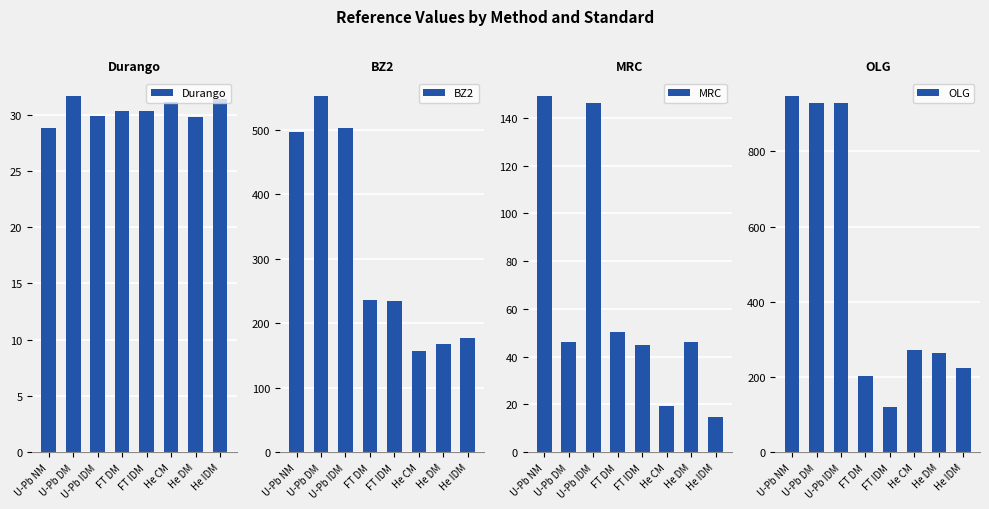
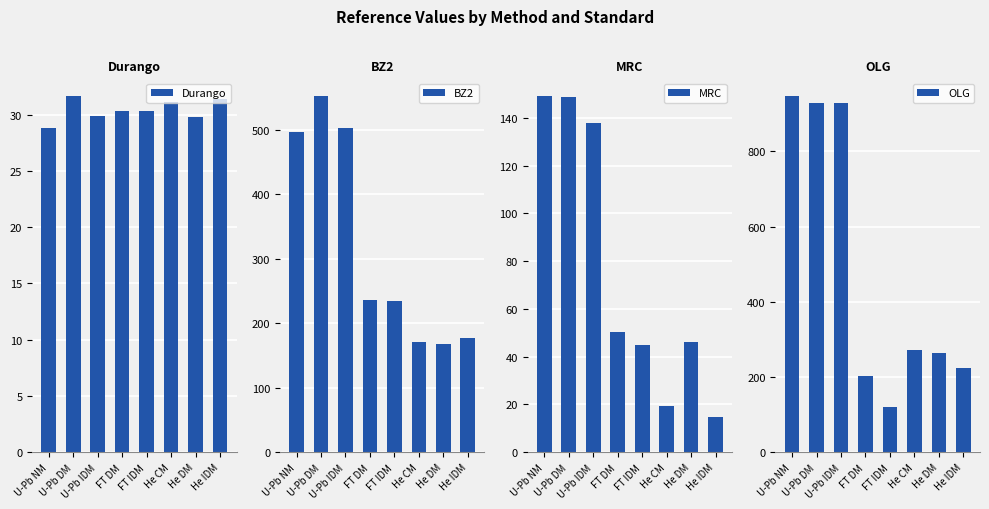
BZ2, He CM: 160 -> 170
MRC, U-Pb DM: 46 -> 149
MRC, U-Pb IDM: 146 -> 138
